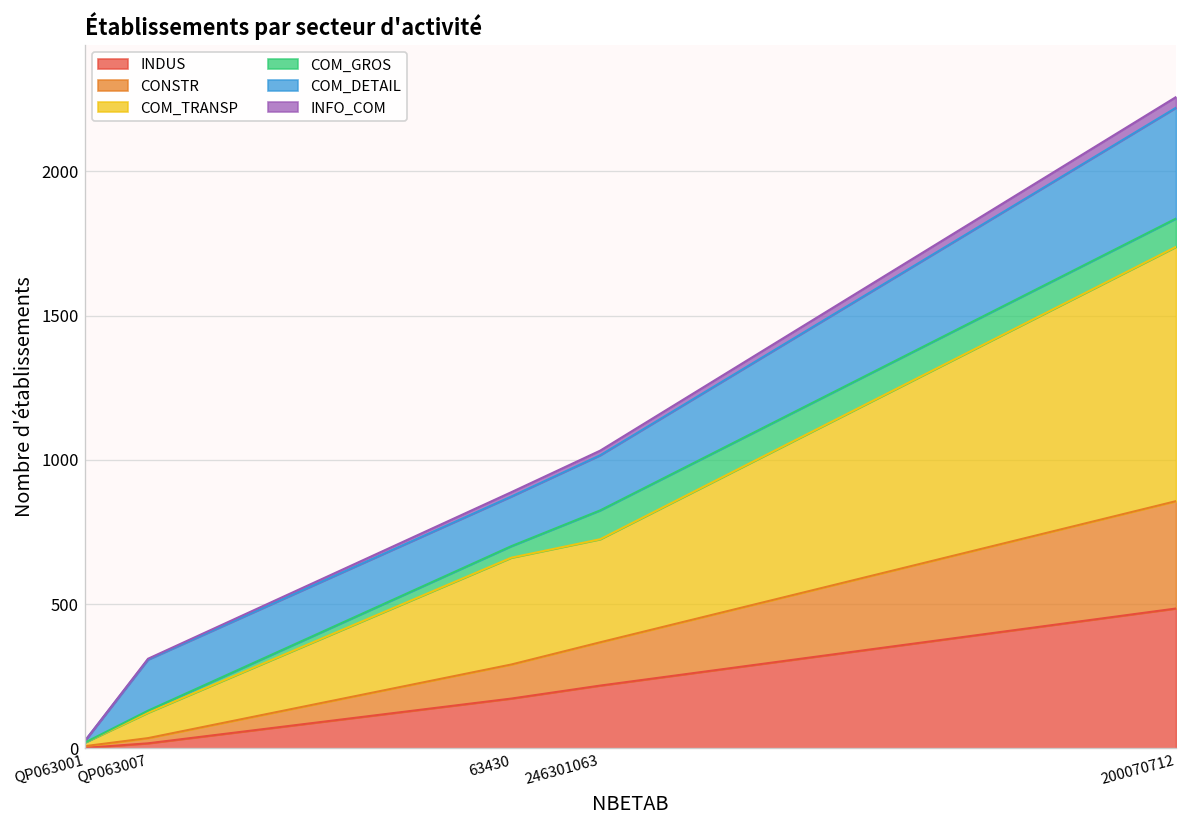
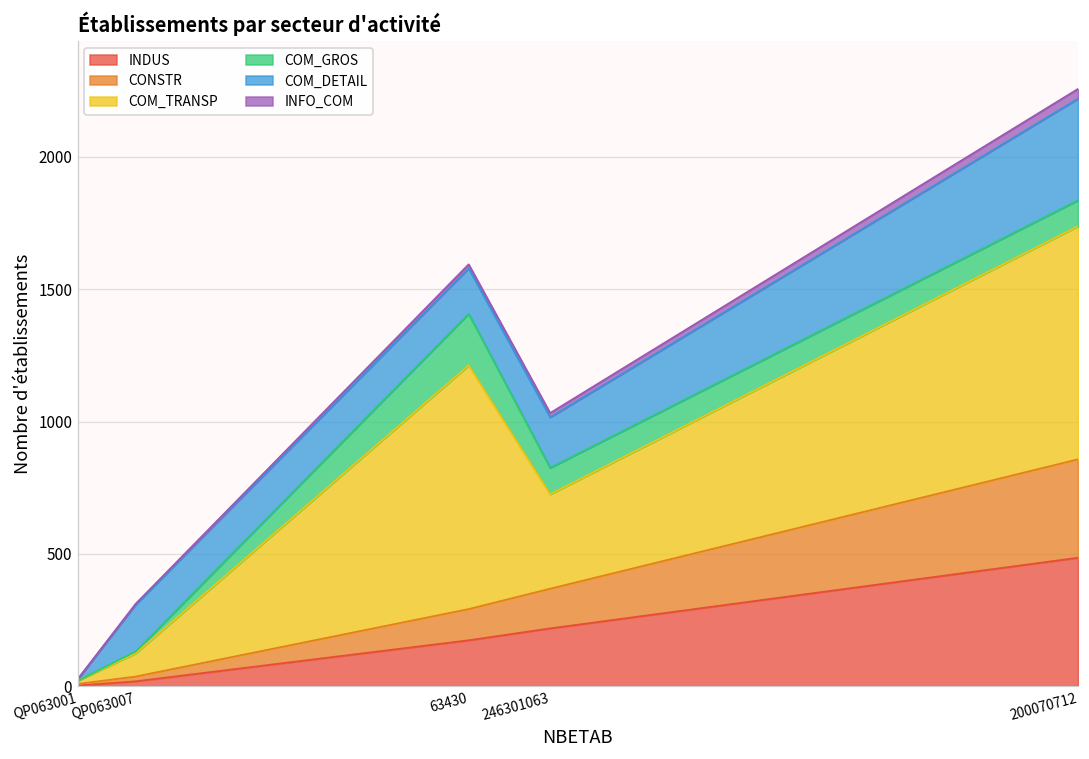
COM_TRANSP, 63430: 370 -> 920
COM_GROS, 63430: 40 -> 200
